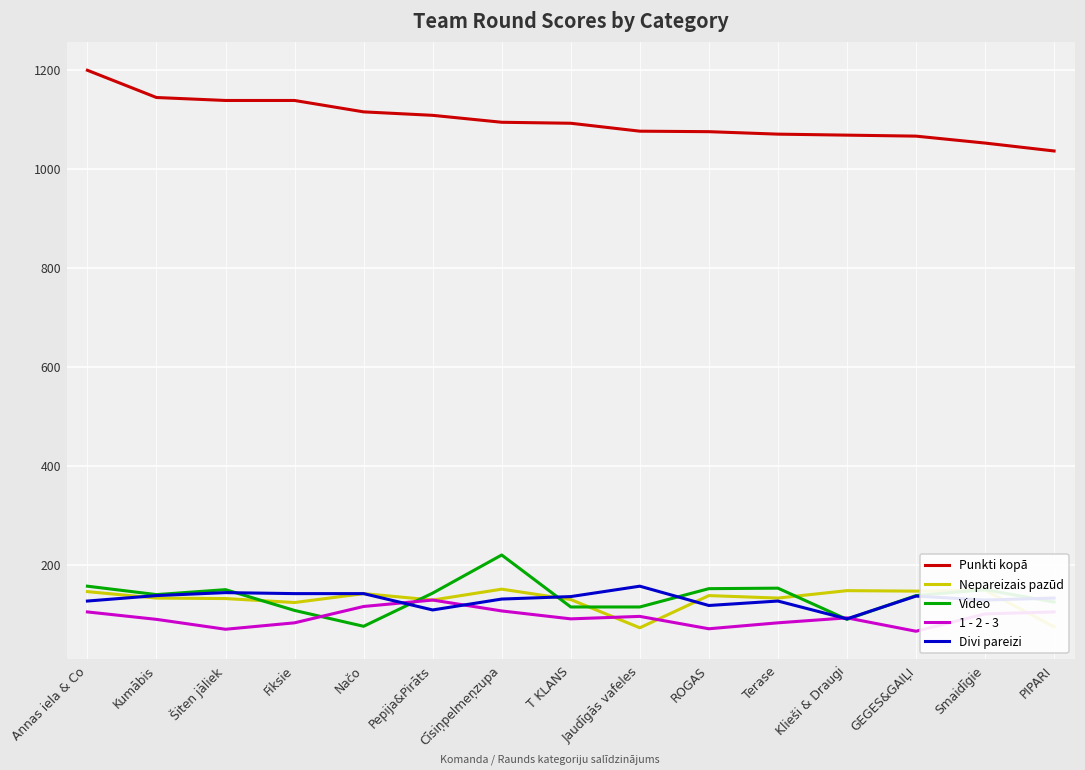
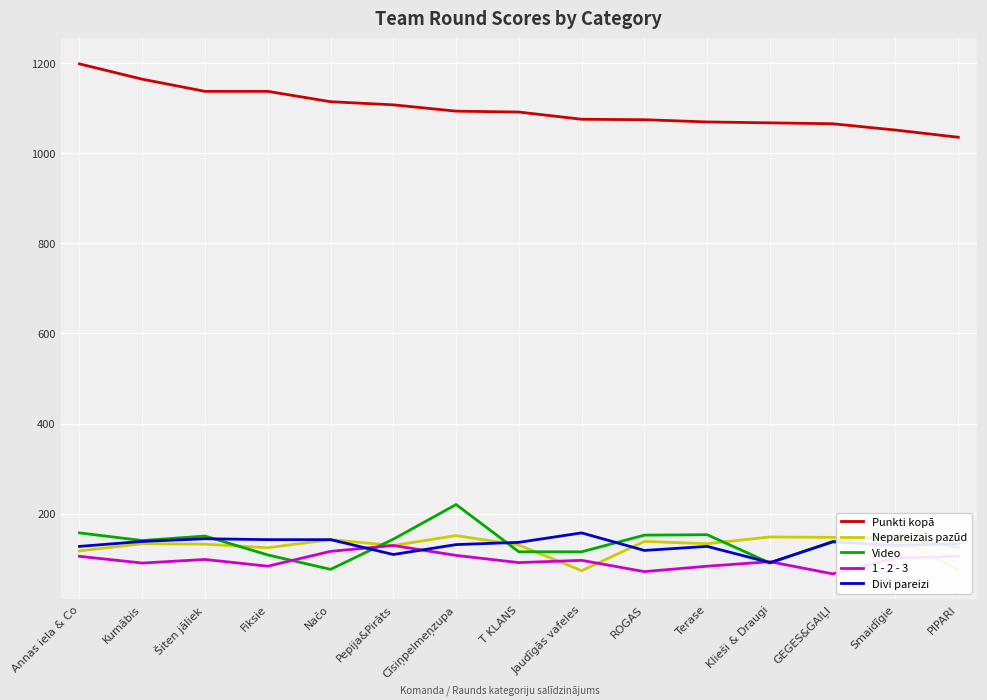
Nepareizais pazūd, Annas iela & Co: 150 -> 120
Punkti kopā, Kumābis: 1140 -> 1170
1 - 2 - 3, Šiten jāliek: 70 -> 100
